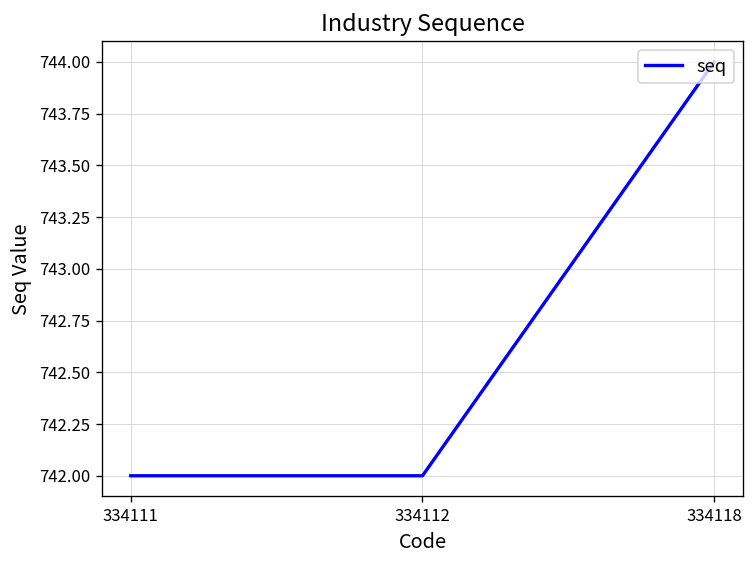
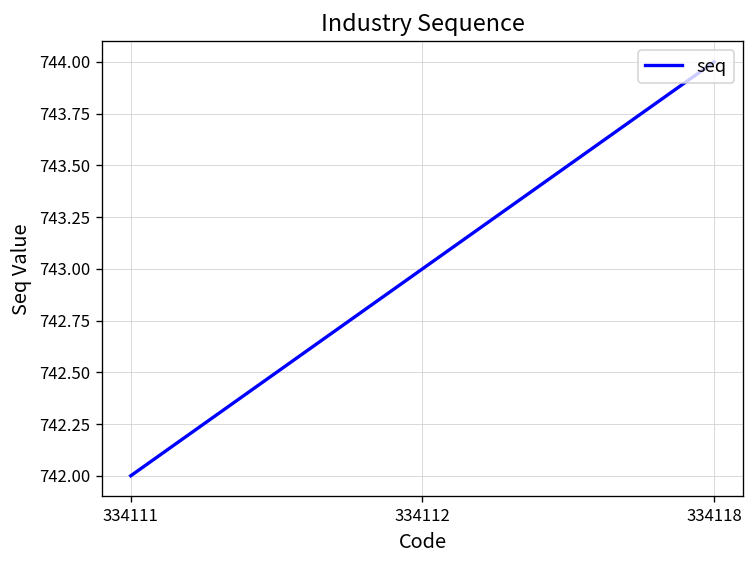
334112: 742 -> 743
